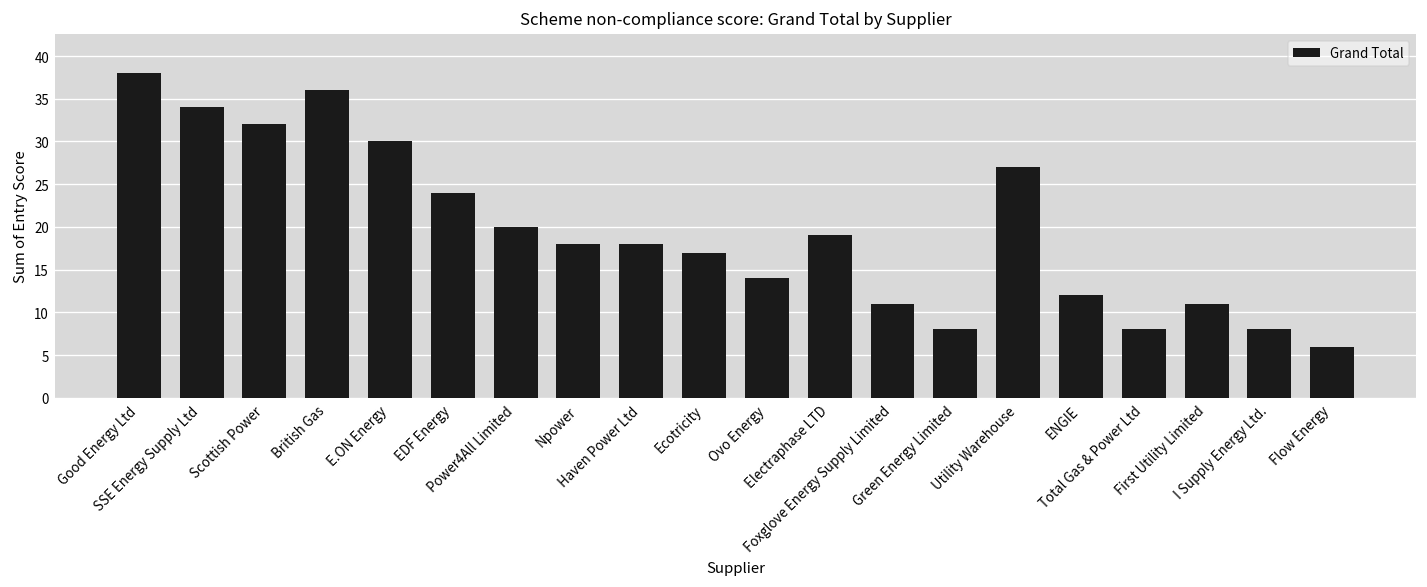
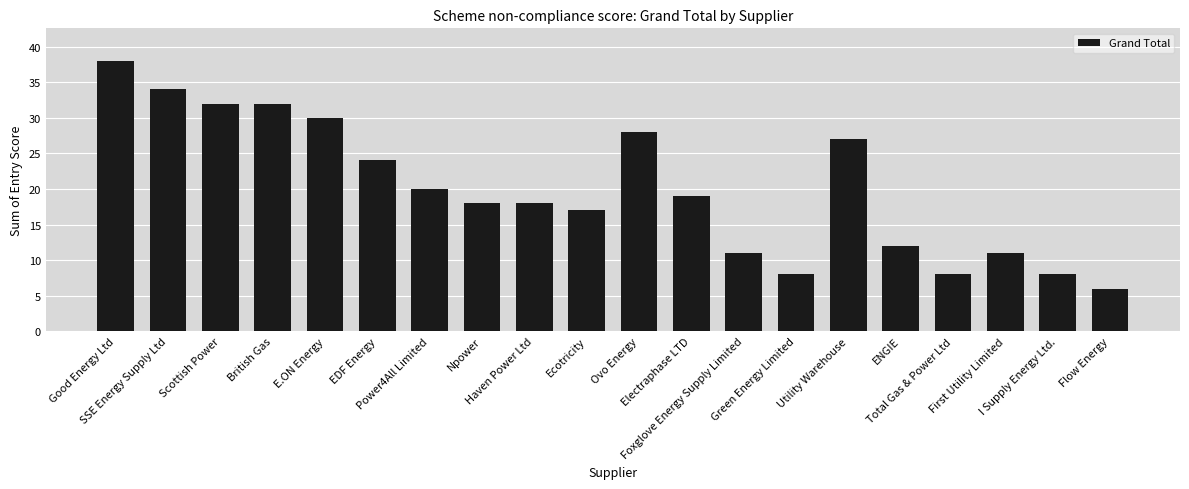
British Gas: 36 -> 32
Ovo Energy: 14 -> 28
